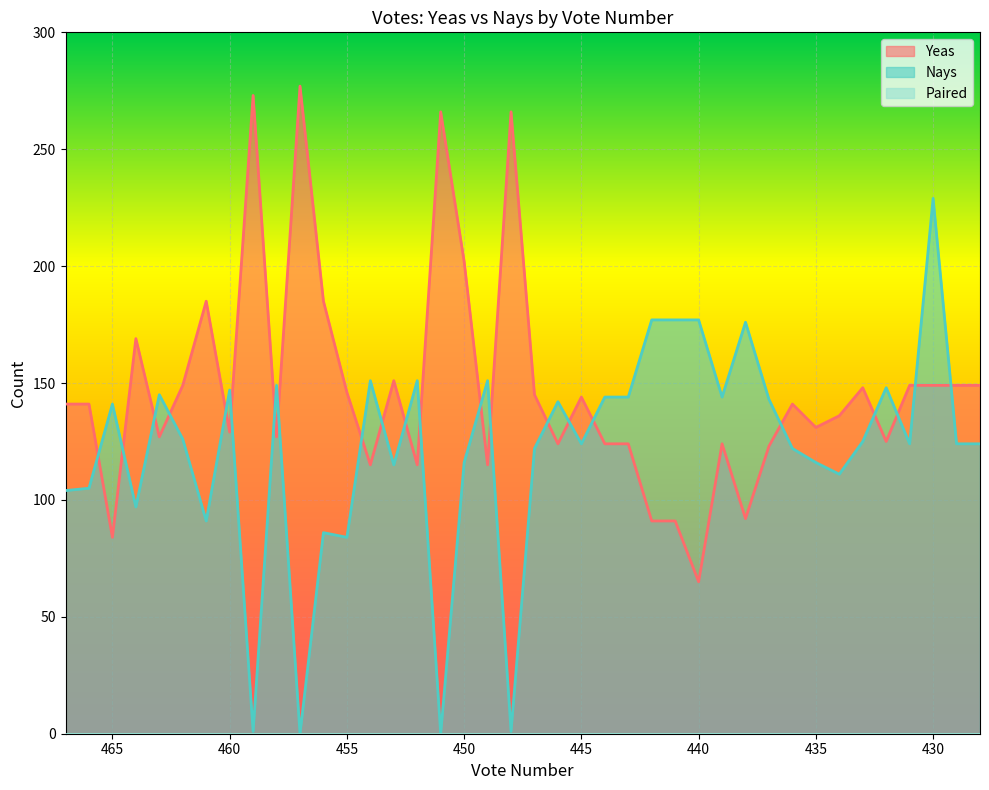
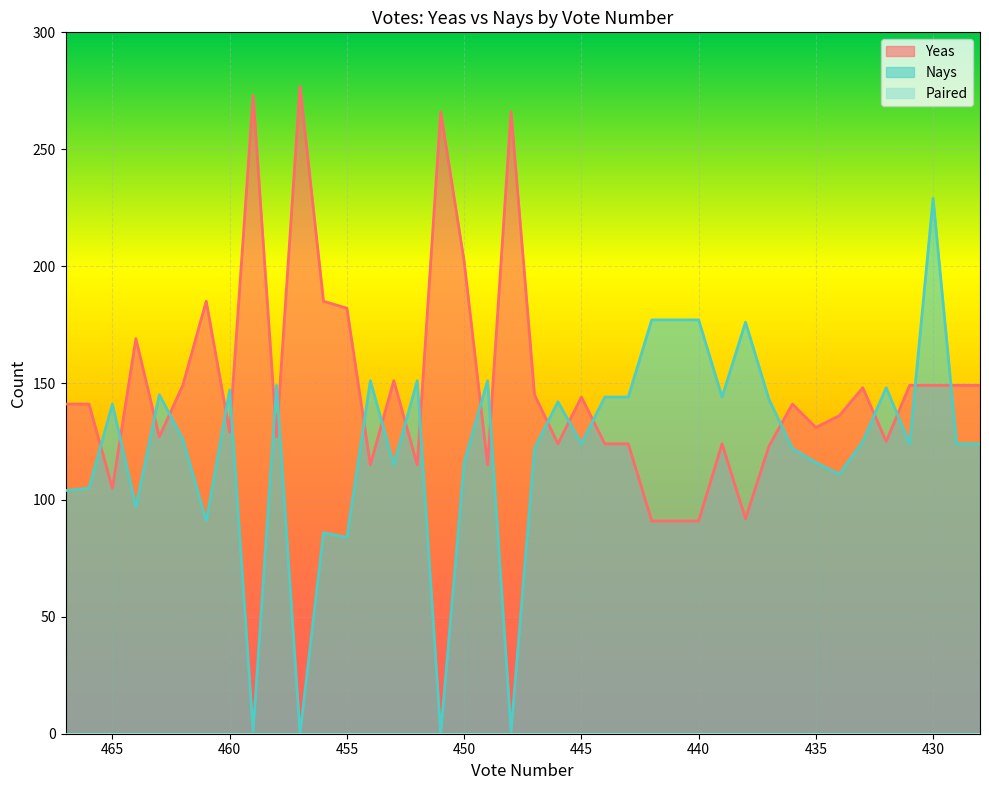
Yeas, 465: 84 -> 105
Yeas, 455: 146 -> 182
Yeas, 440: 65 -> 91
